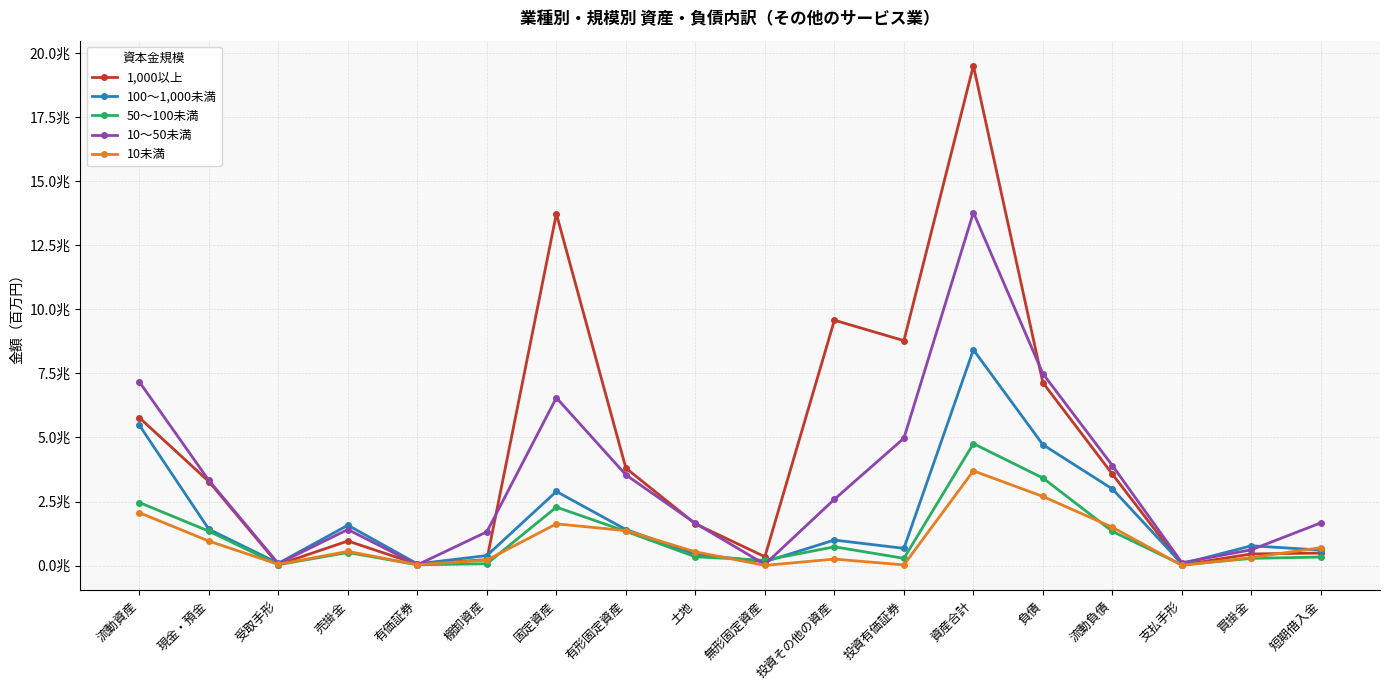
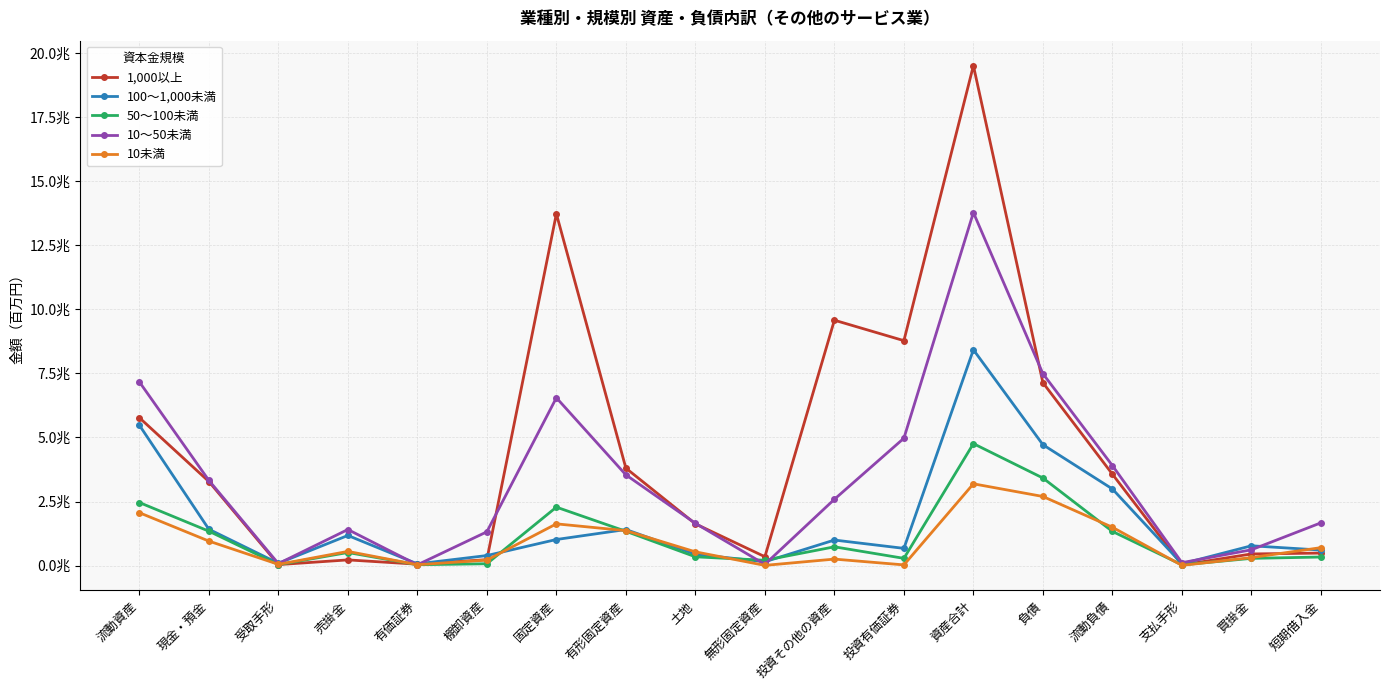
1,000以上, 売掛金: 1.0兆 -> 0.2兆
100～1,000未満, 売掛金: 1.6兆 -> 1.2兆
100～1,000未満, 固定資産: 2.9兆 -> 1.0兆
10未満, 資産合計: 3.7兆 -> 3.2兆
